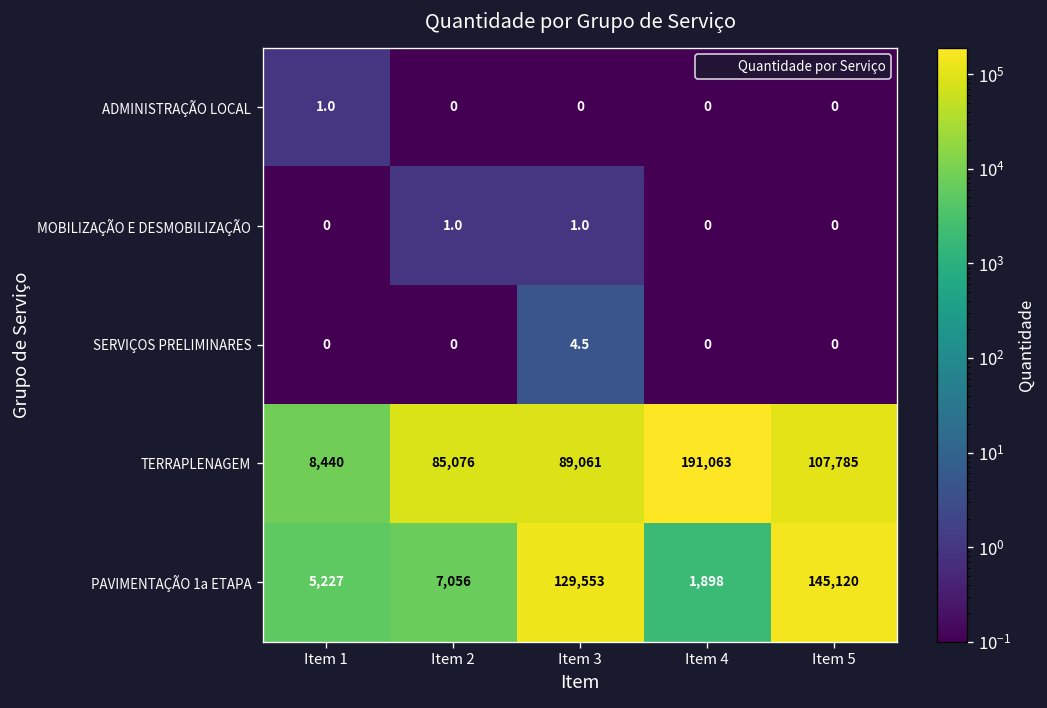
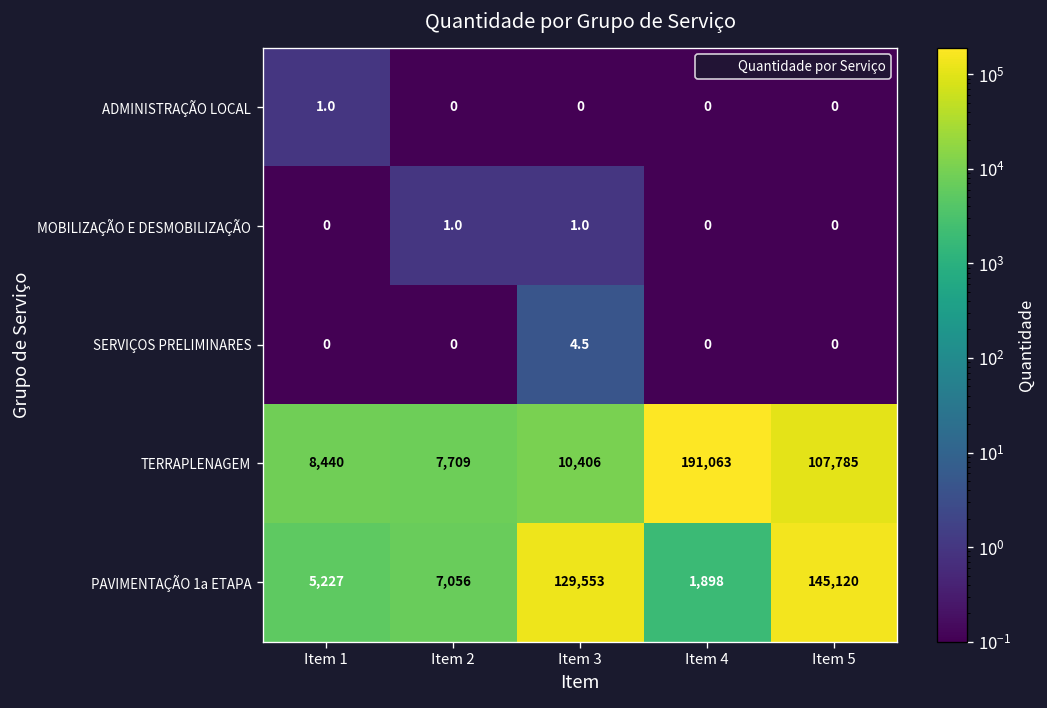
TERRAPLENAGEM, Item 2: 85,076 -> 7,709
TERRAPLENAGEM, Item 3: 89,061 -> 10,406
